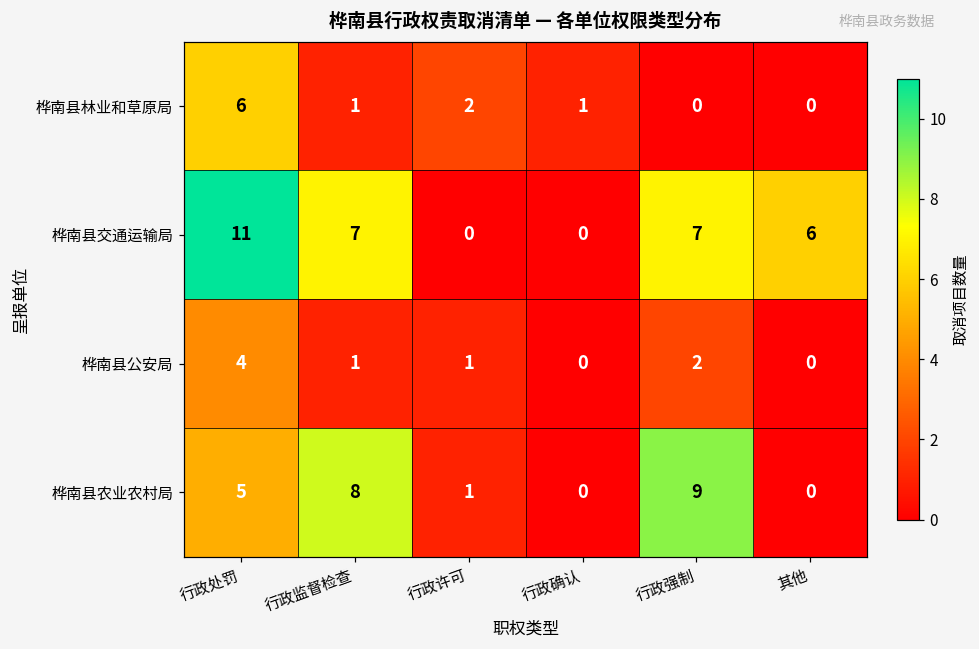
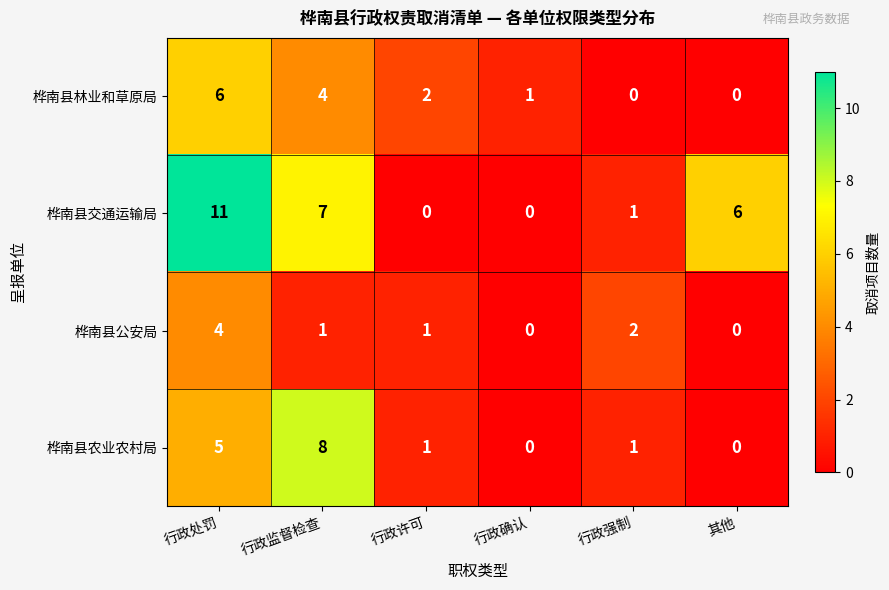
桦南县林业和草原局, 行政监督检查: 1 -> 4
桦南县交通运输局, 行政强制: 7 -> 1
桦南县农业农村局, 行政强制: 9 -> 1
